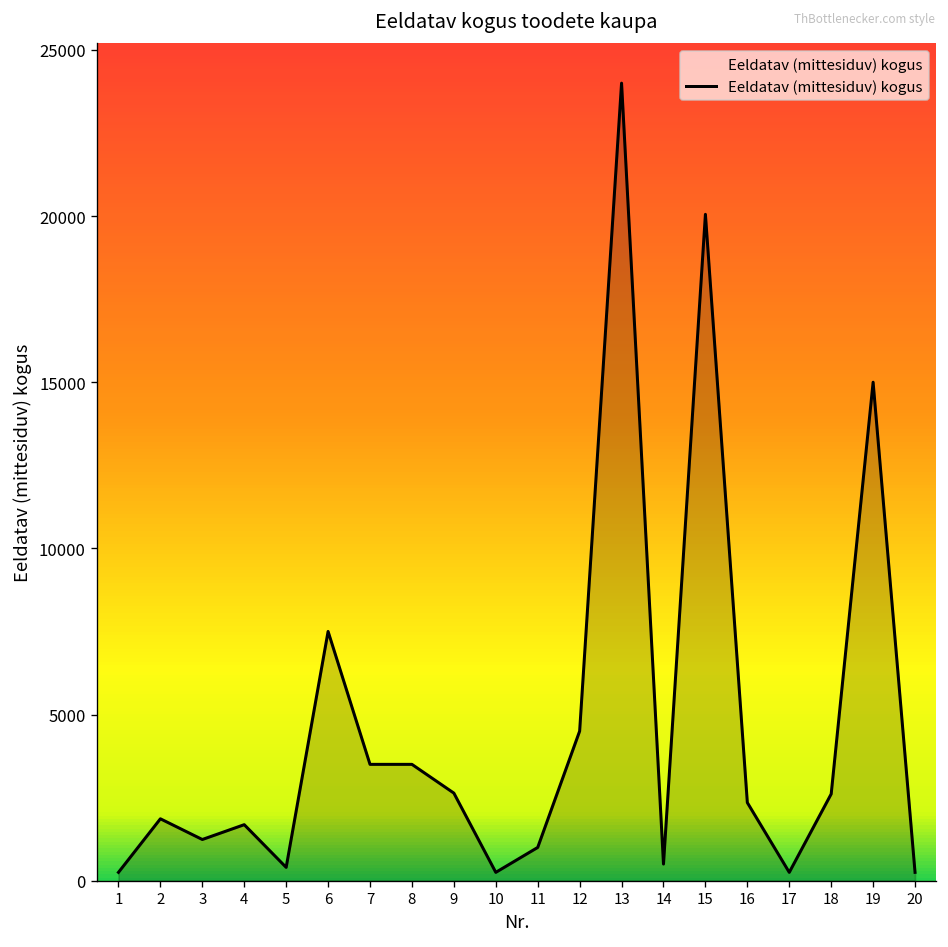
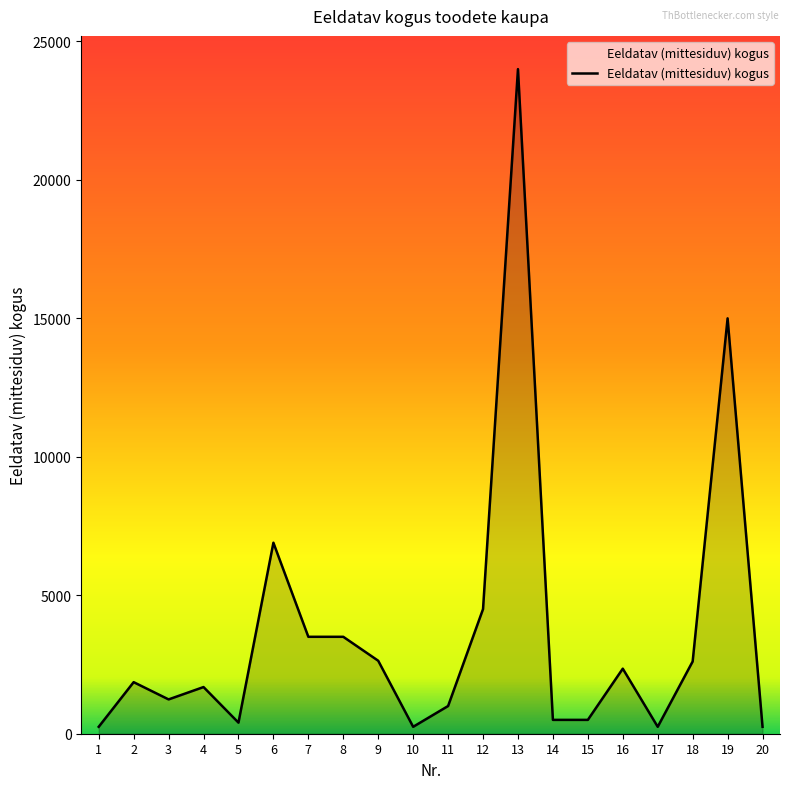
6: 7500 -> 6900
15: 20100 -> 500
